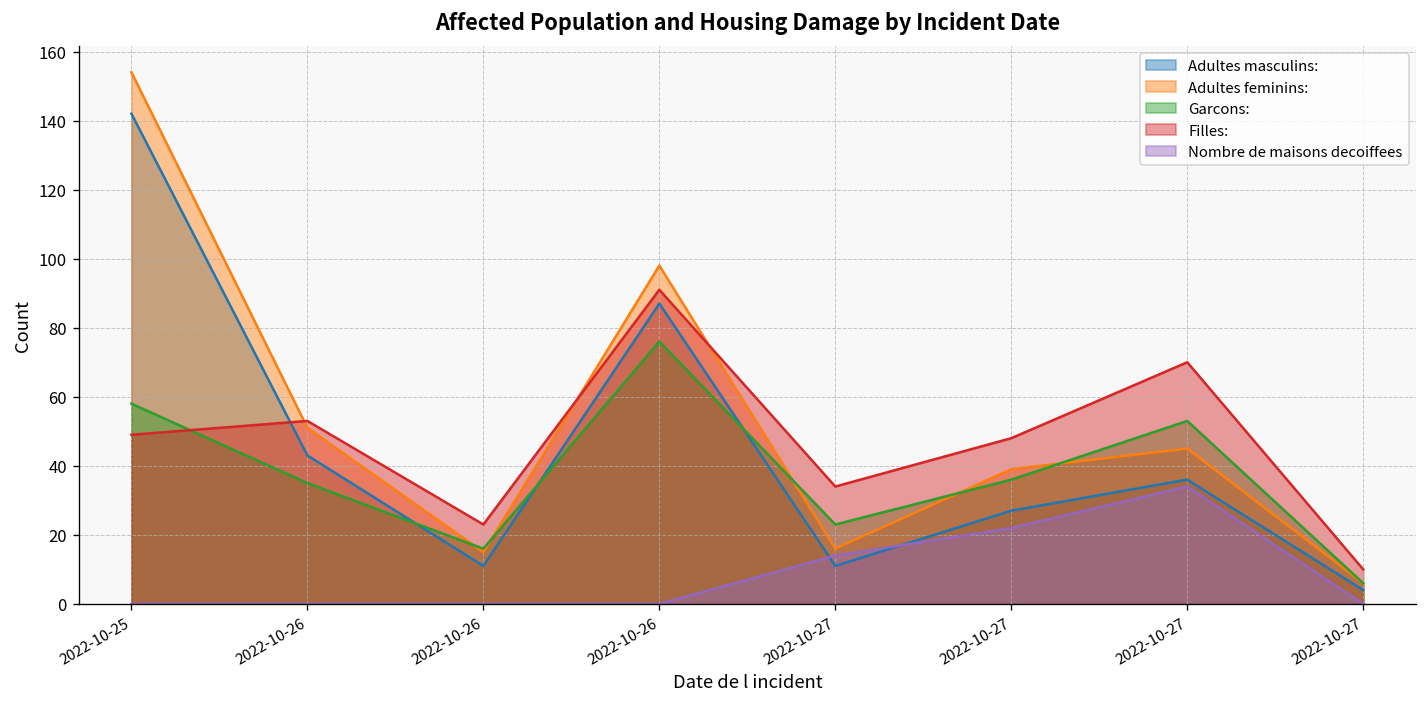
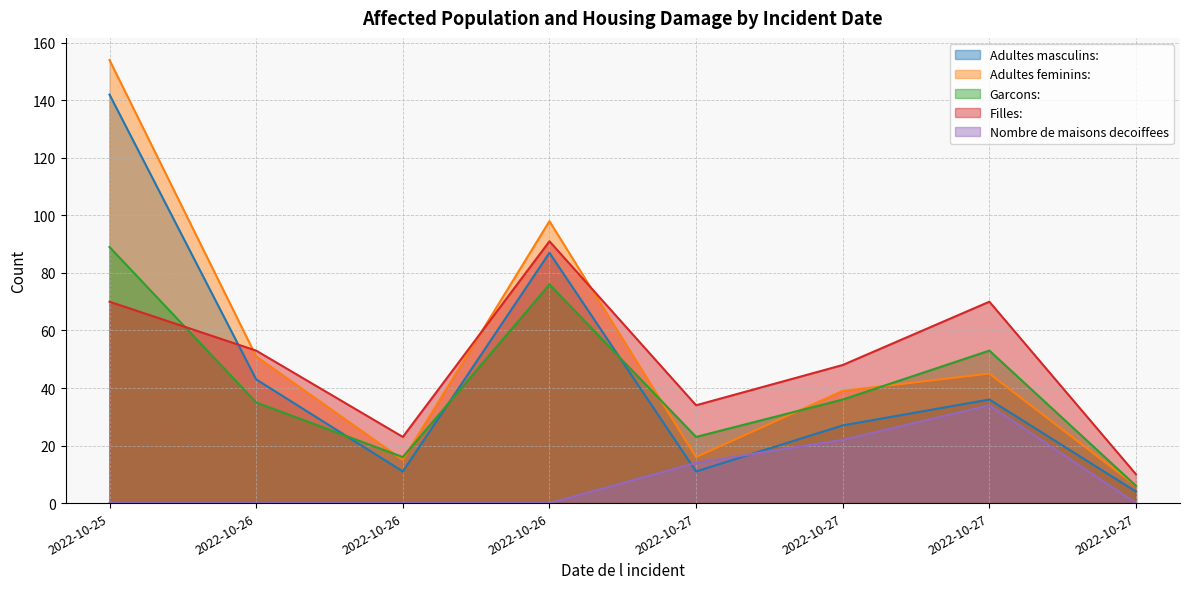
Garcons:, 2022-10-25: 58 -> 89
Filles:, 2022-10-25: 49 -> 70
